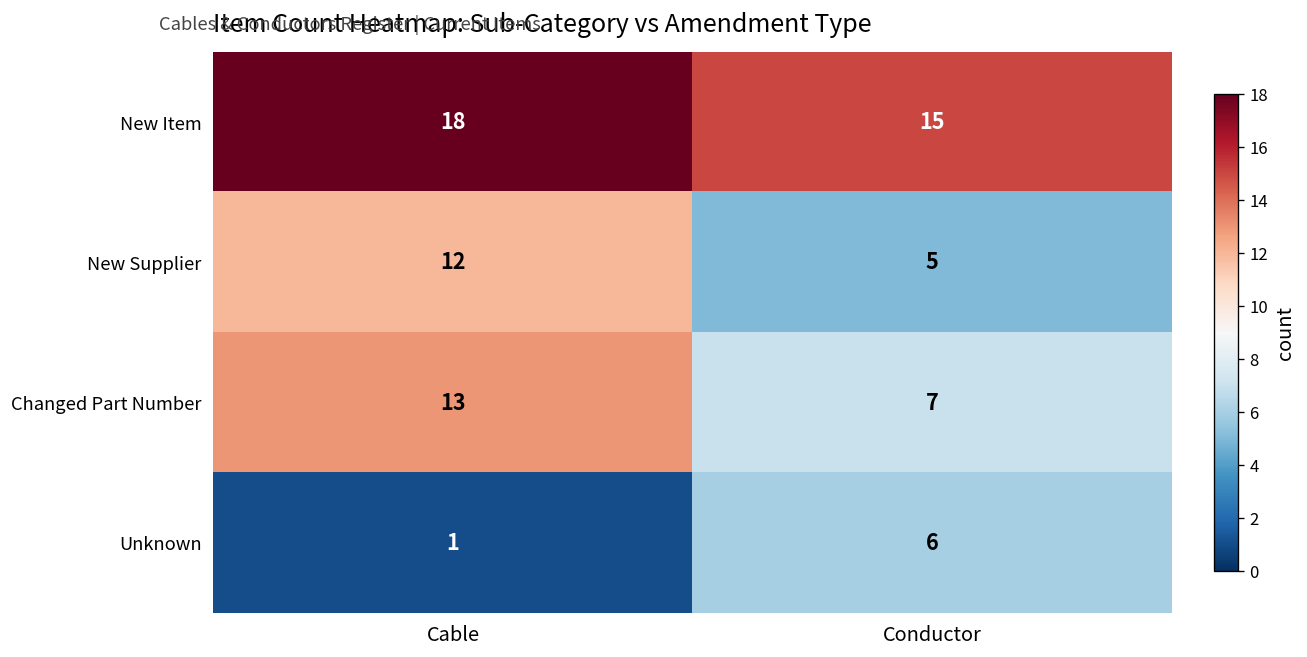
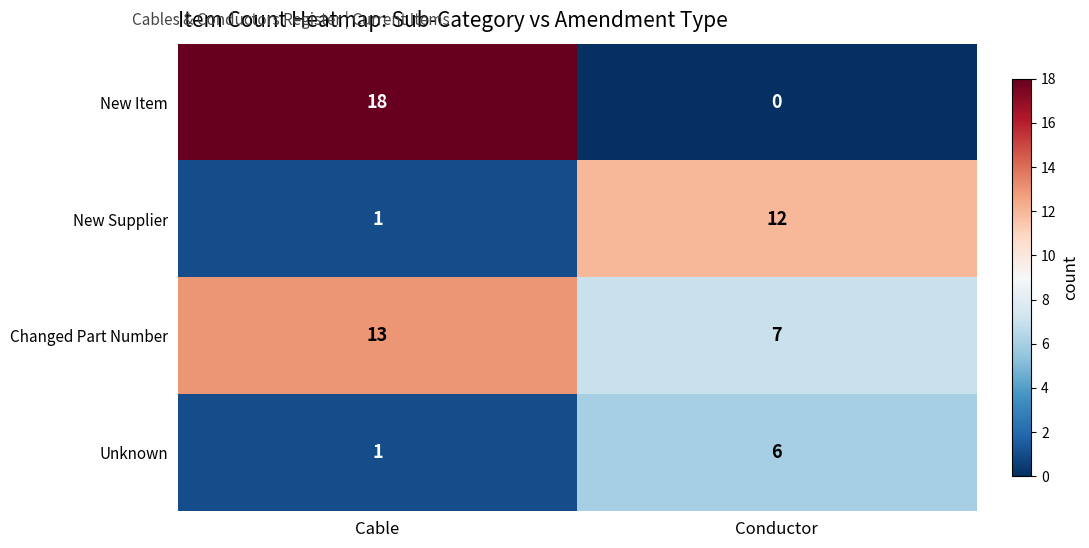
New Item, Conductor: 15 -> 0
New Supplier, Cable: 12 -> 1
New Supplier, Conductor: 5 -> 12
